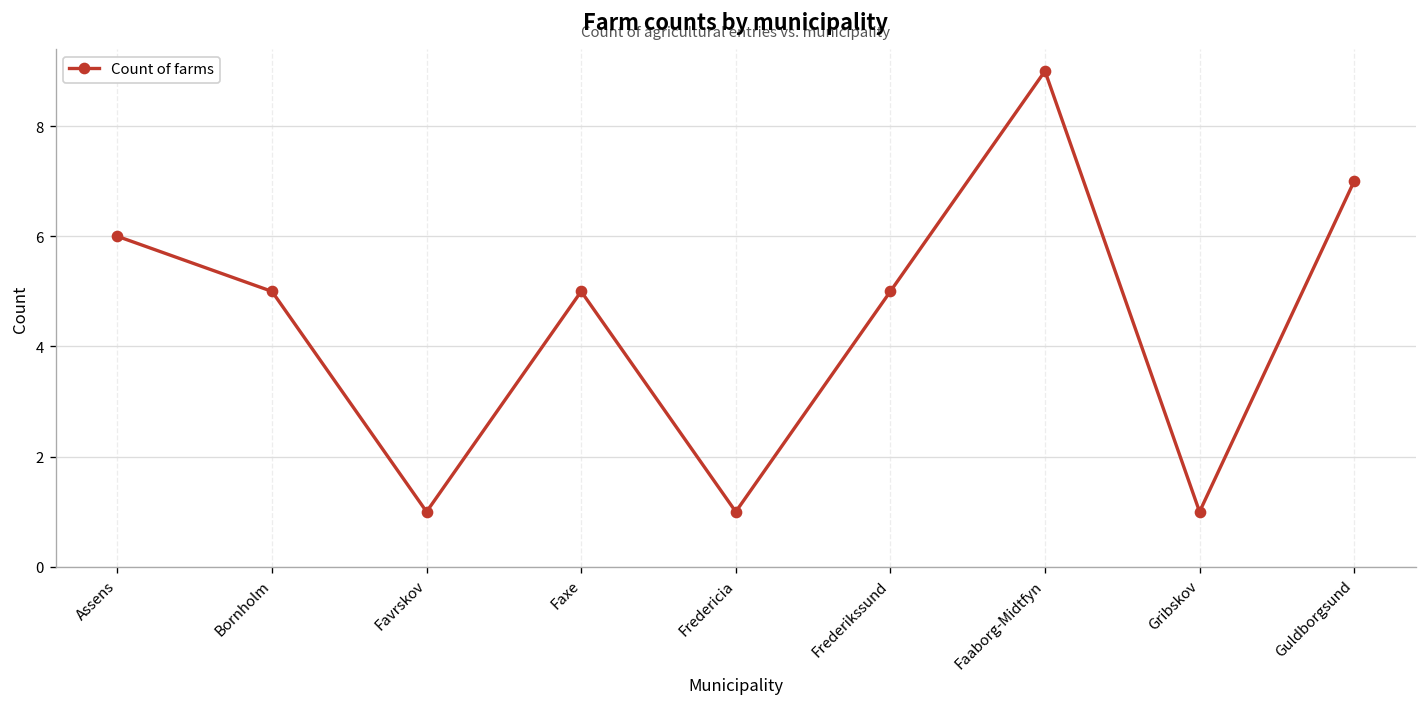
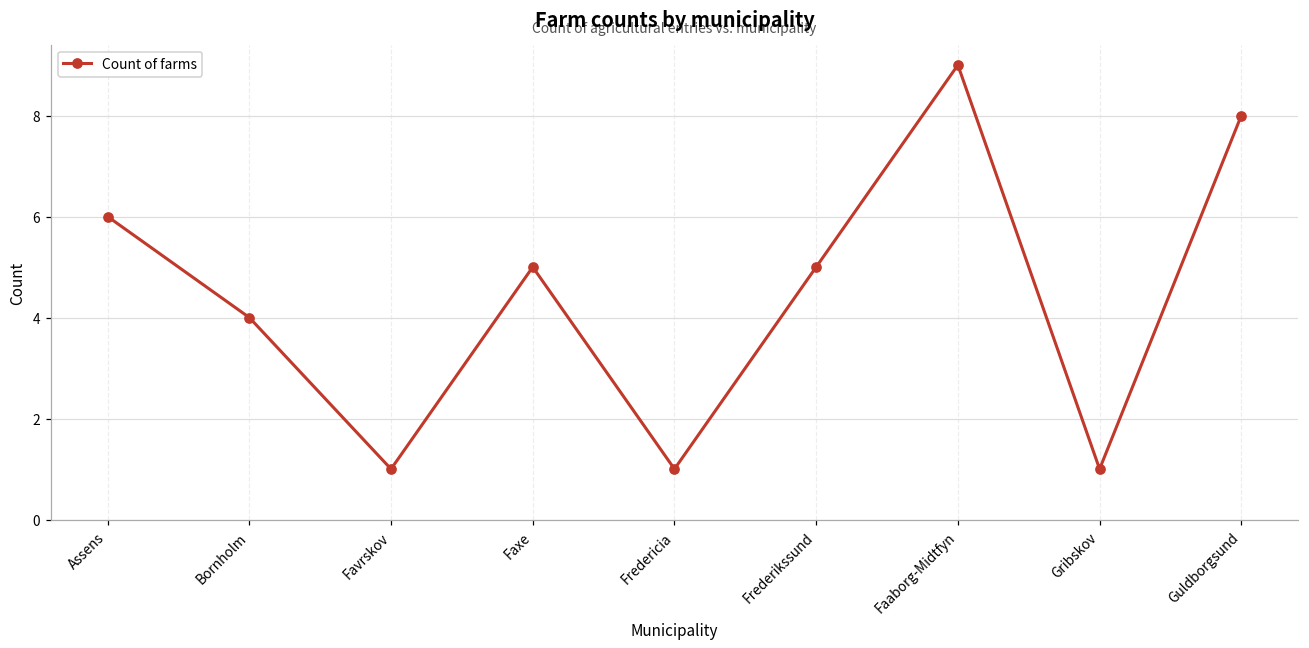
Bornholm: 5 -> 4
Guldborgsund: 7 -> 8
